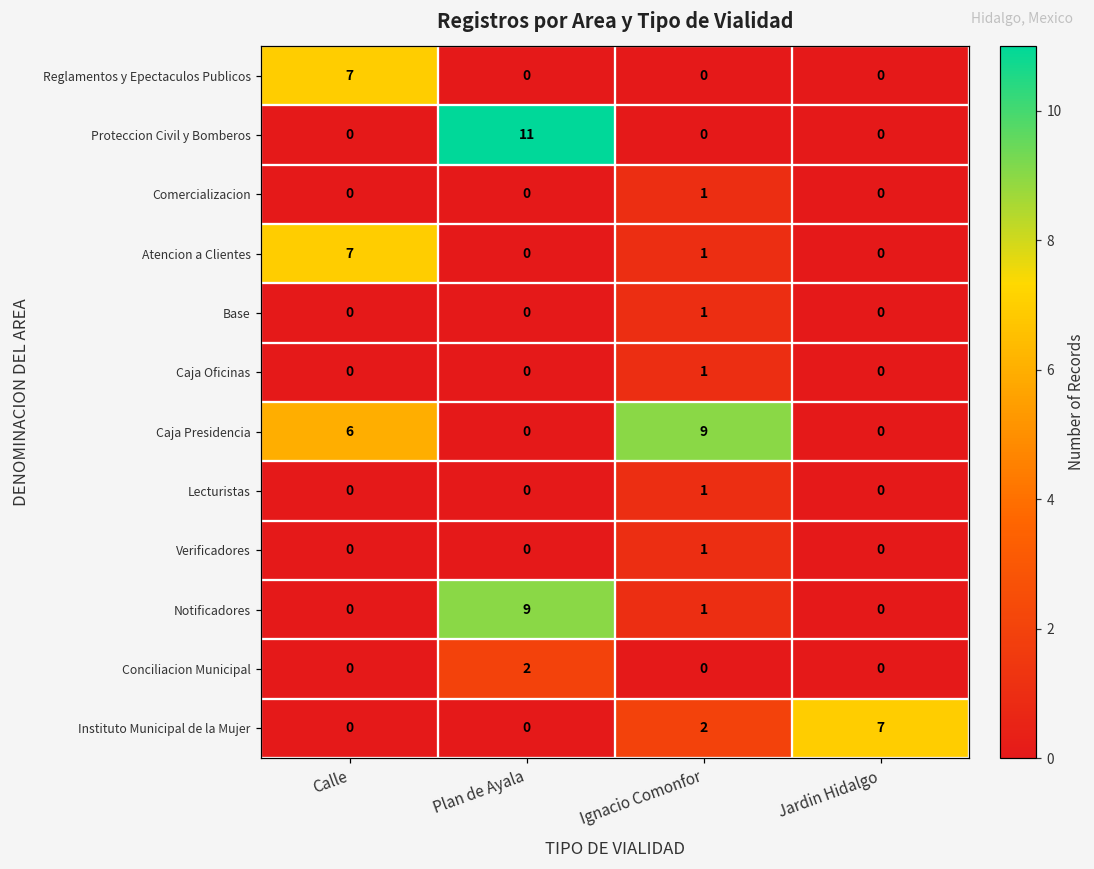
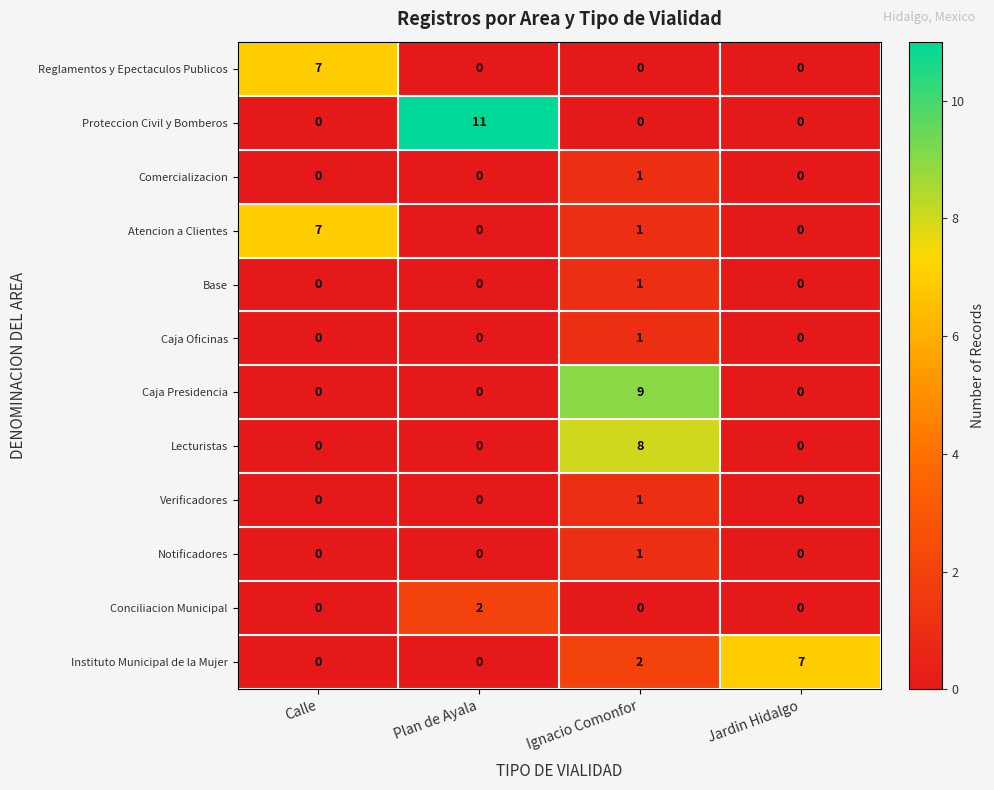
Caja Presidencia, Calle: 6 -> 0
Lecturistas, Ignacio Comonfor: 1 -> 8
Notificadores, Plan de Ayala: 9 -> 0
